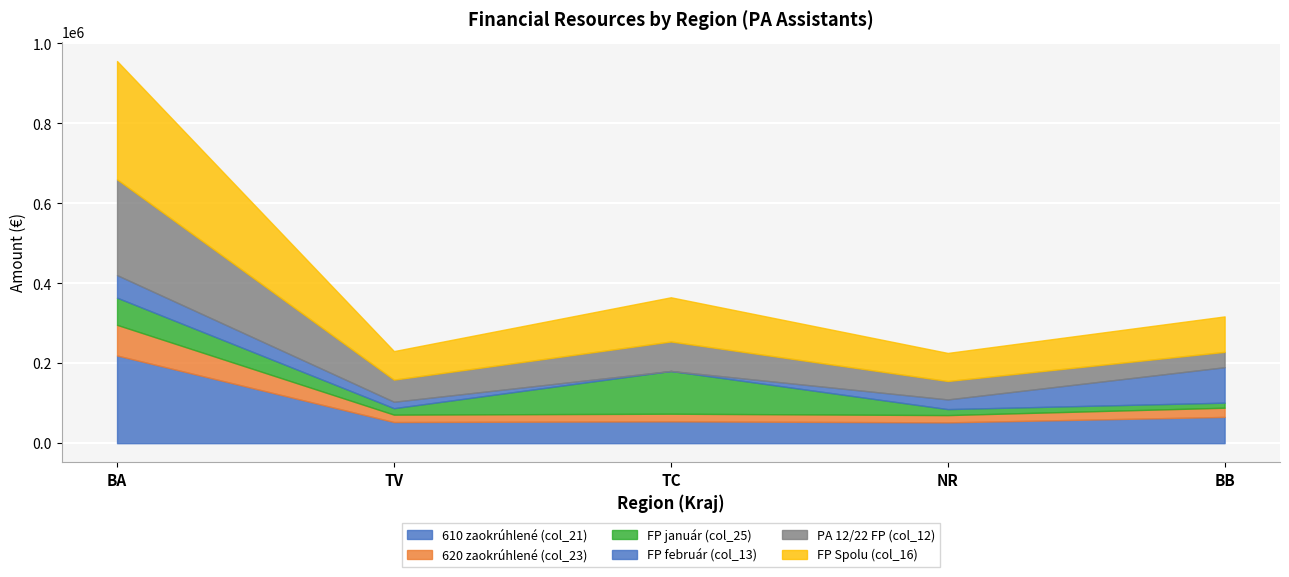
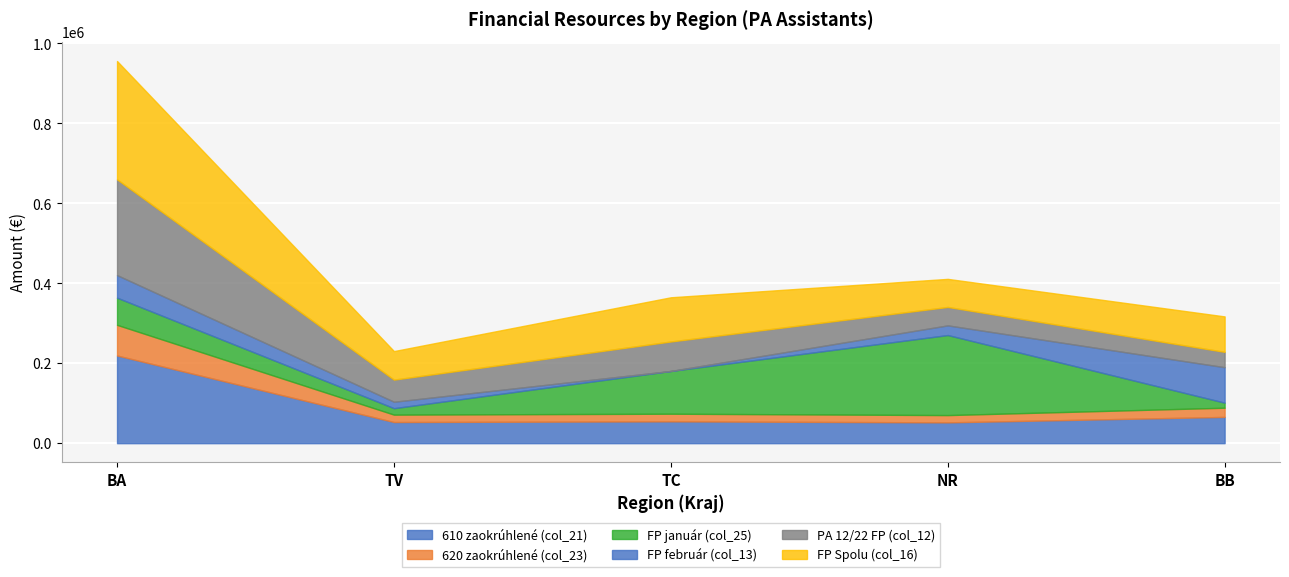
FP január (col_25), NR: 10000 -> 200000
